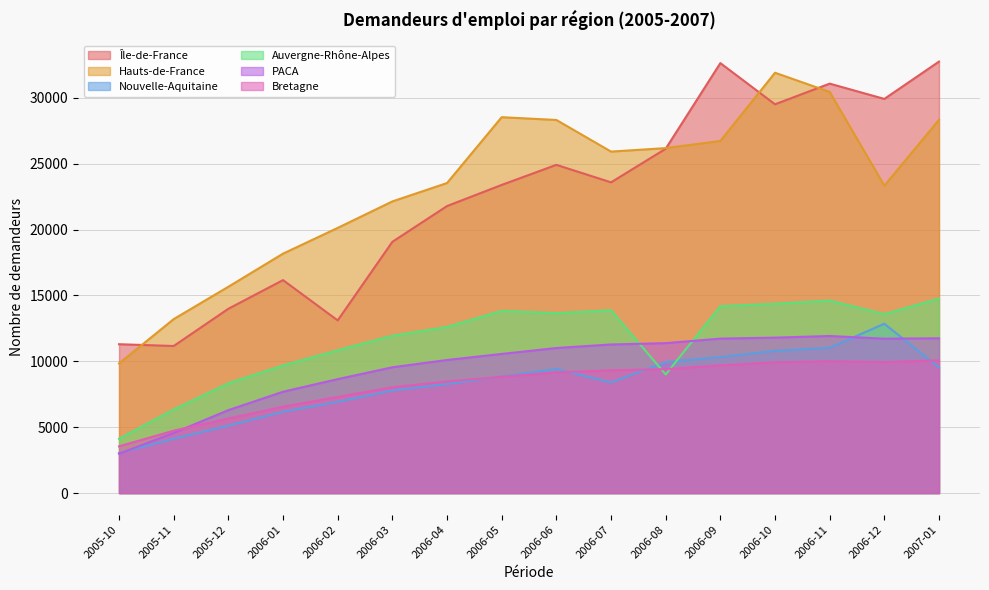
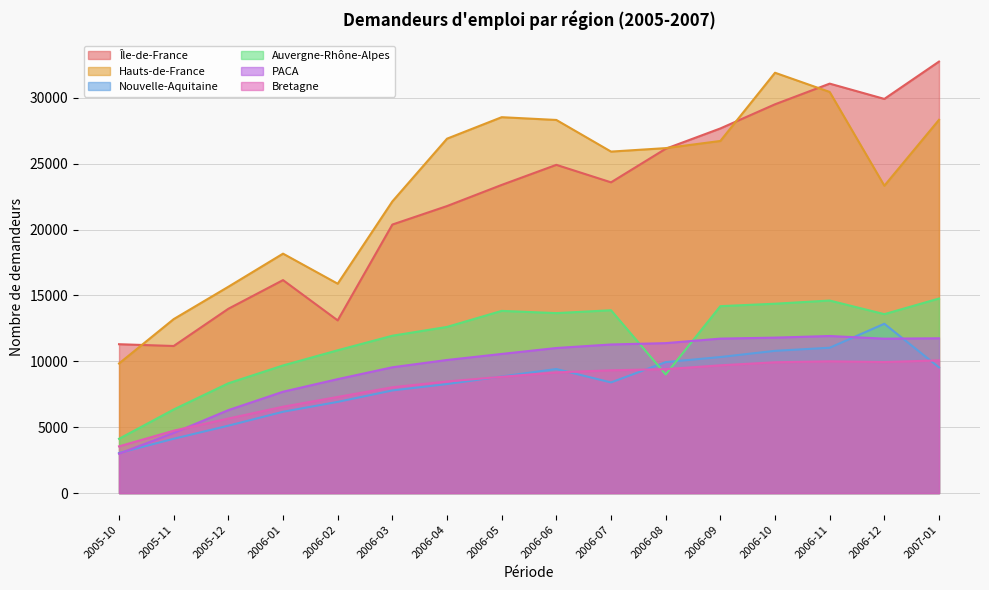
Hauts-de-France, 2006-02: 20100 -> 15900
Île-de-France, 2006-03: 19100 -> 20400
Hauts-de-France, 2006-04: 23500 -> 26900
Île-de-France, 2006-09: 32600 -> 27700
